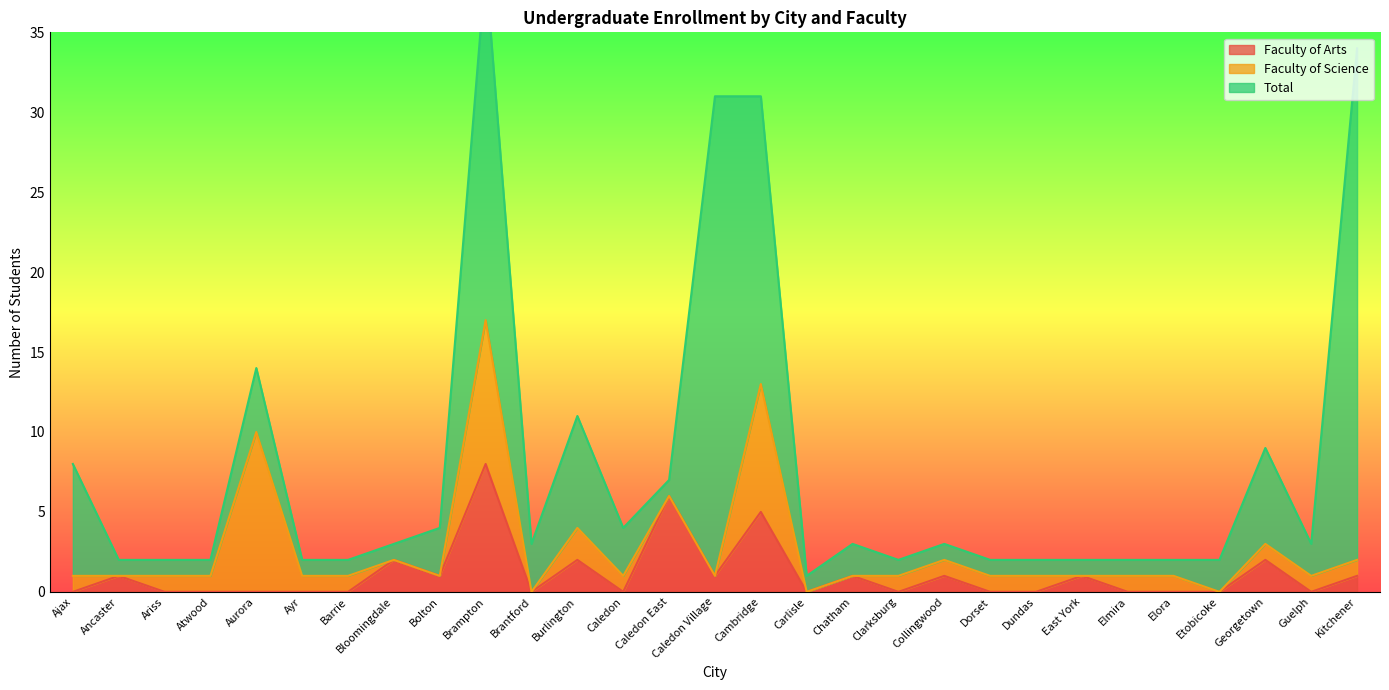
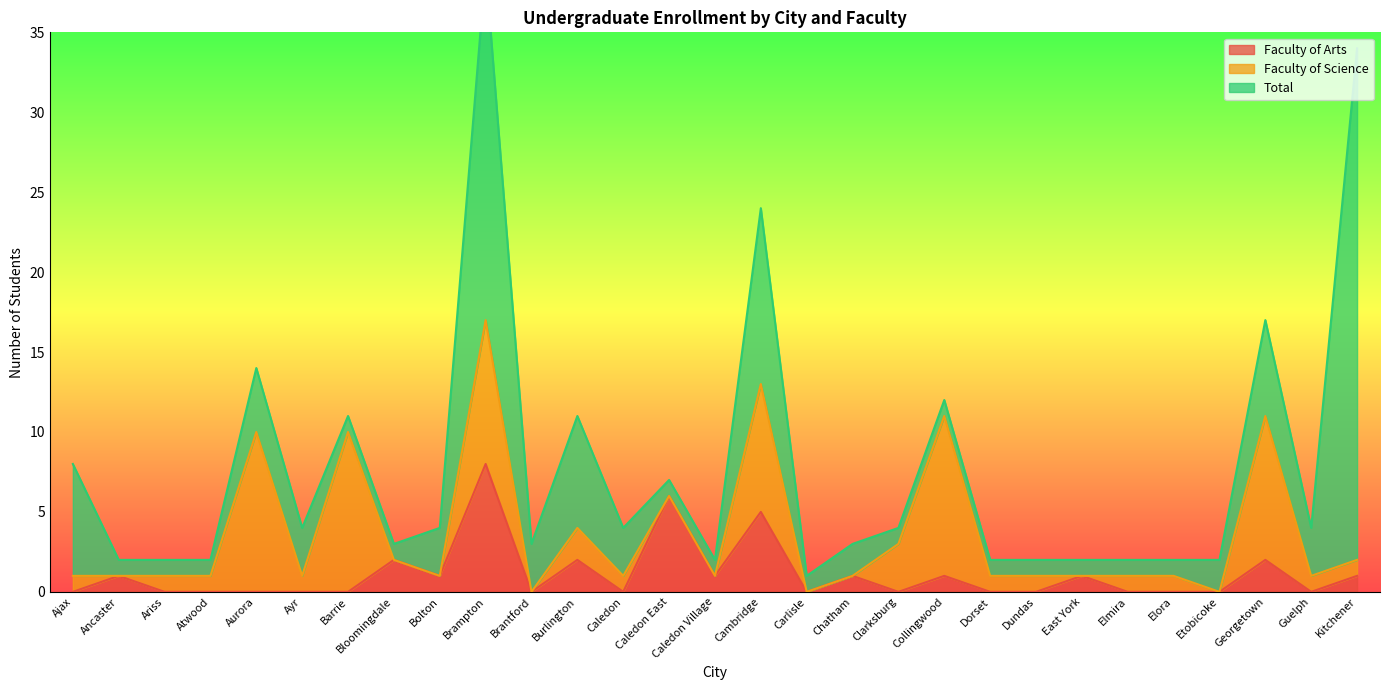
Total, Ayr: 1 -> 3
Faculty of Science, Barrie: 1 -> 10
Total, Caledon Village: 30 -> 1
Total, Cambridge: 18 -> 11
Faculty of Science, Clarksburg: 1 -> 3
Faculty of Science, Collingwood: 1 -> 10
Faculty of Science, Georgetown: 1 -> 9
Total, Guelph: 2 -> 3
